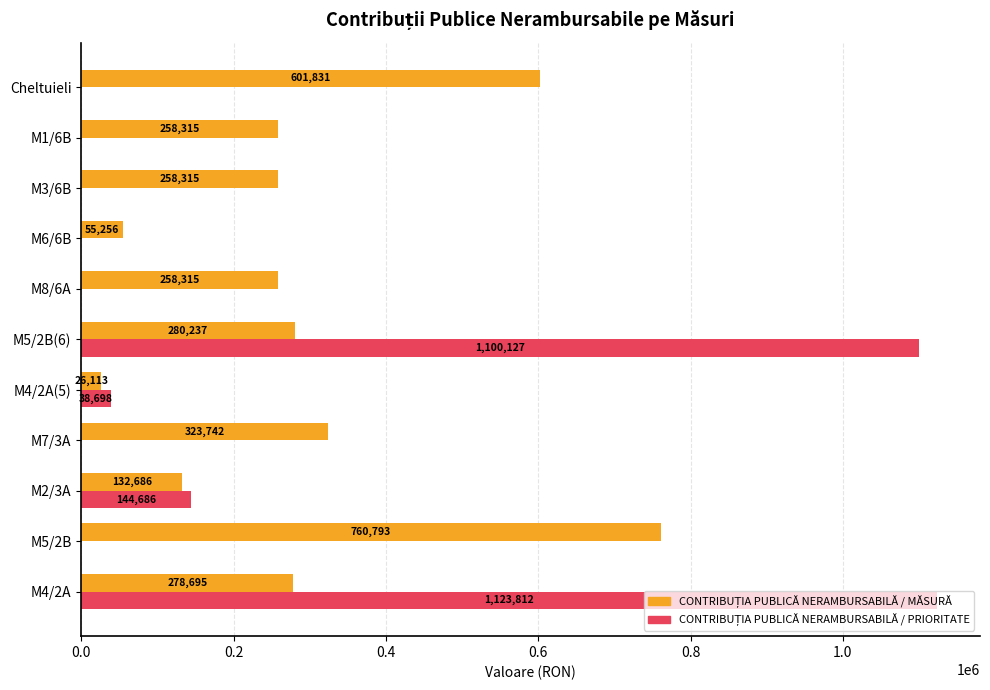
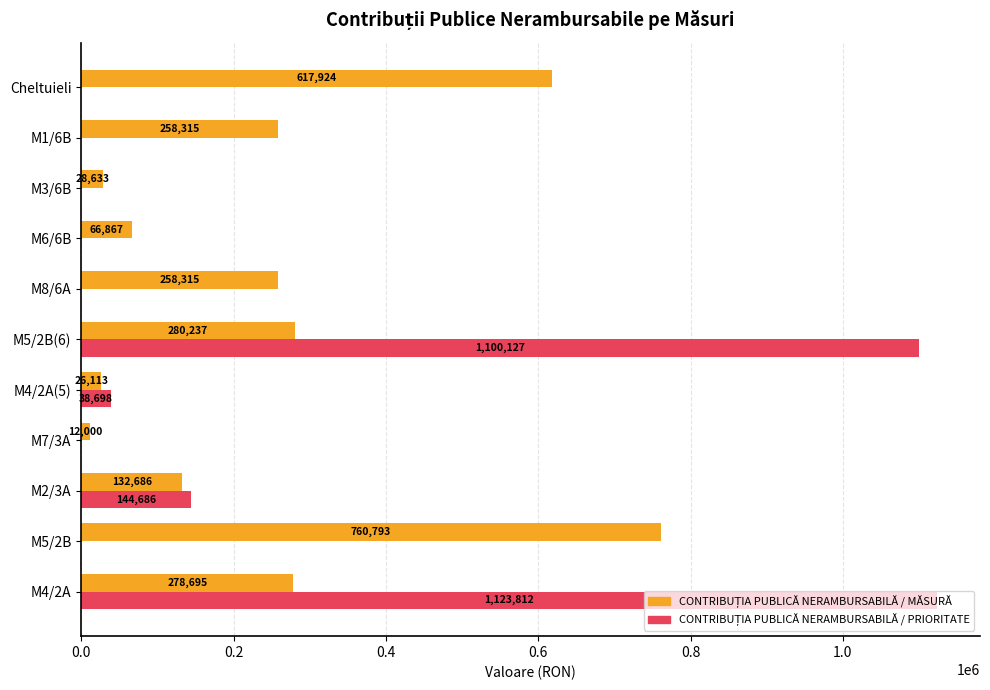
CONTRIBUȚIA PUBLICĂ NERAMBURSABILĂ / MĂSURĂ, Cheltuieli: 601,831 -> 617,924
CONTRIBUȚIA PUBLICĂ NERAMBURSABILĂ / MĂSURĂ, M3/6B: 258,315 -> 28,633
CONTRIBUȚIA PUBLICĂ NERAMBURSABILĂ / MĂSURĂ, M6/6B: 55,256 -> 66,867
CONTRIBUȚIA PUBLICĂ NERAMBURSABILĂ / MĂSURĂ, M7/3A: 323,742 -> 12,000
